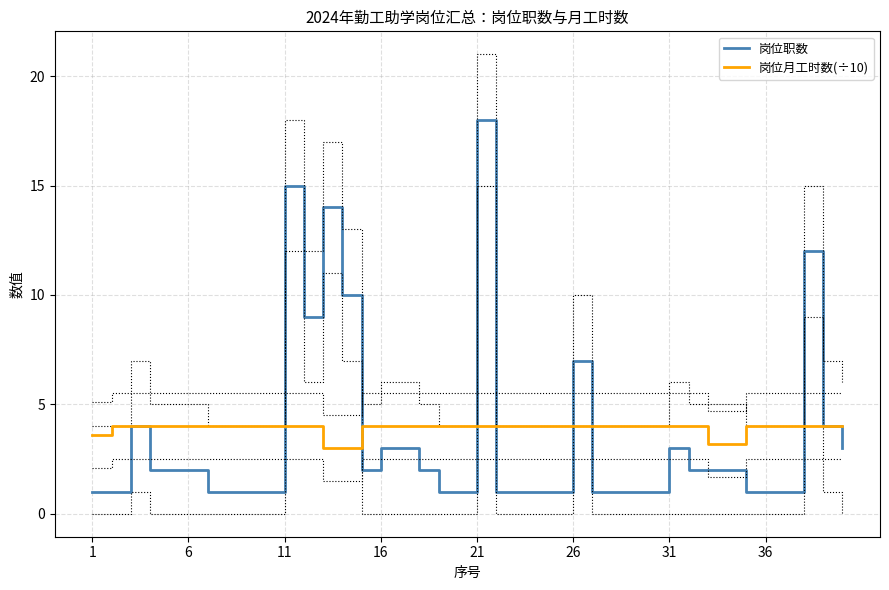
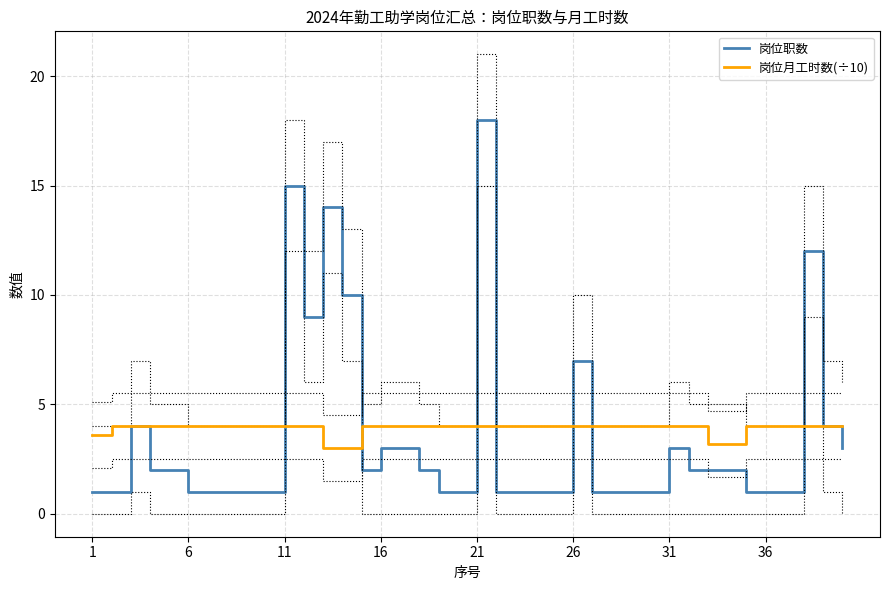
岗位职数, 6: 2 -> 1
